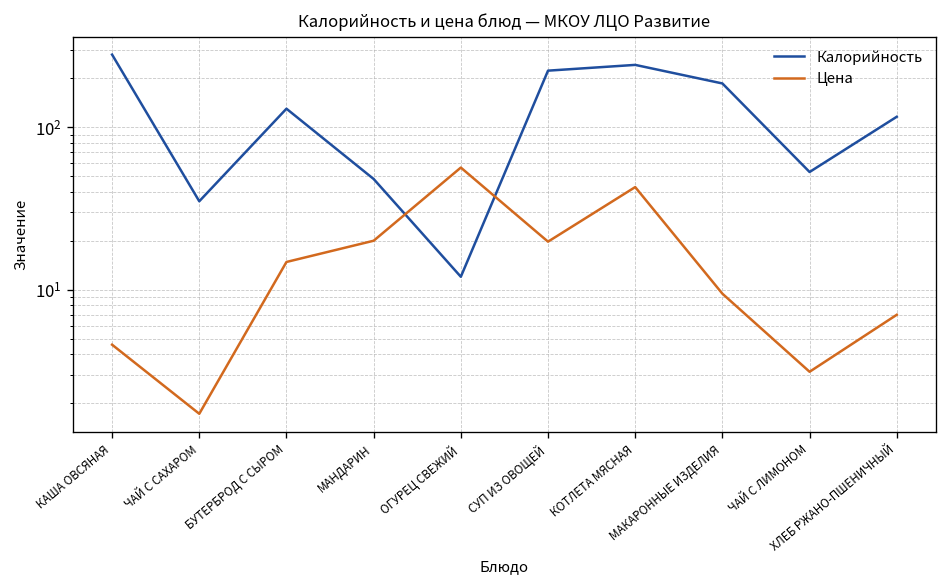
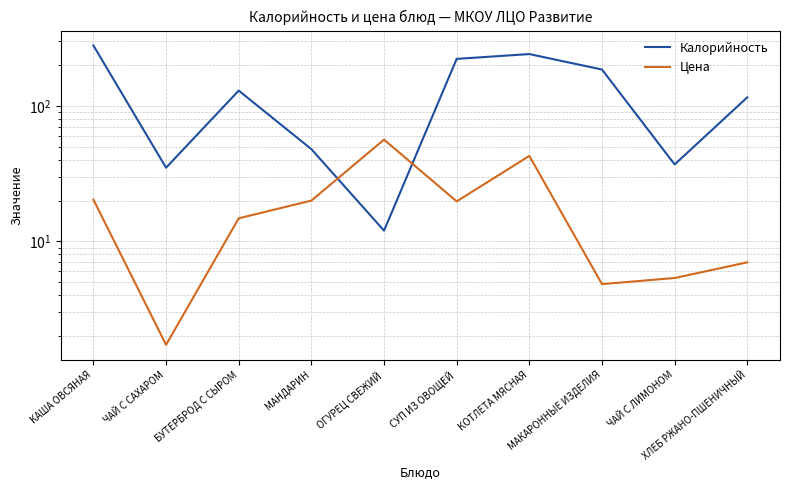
Цена, КАША ОВСЯНАЯ: 4.6 -> 20
Цена, МАКАРОННЫЕ ИЗДЕЛИЯ: 9 -> 4.8
Калорийность, ЧАЙ С ЛИМОНОМ: 53 -> 37
Цена, ЧАЙ С ЛИМОНОМ: 3.1 -> 5.4
